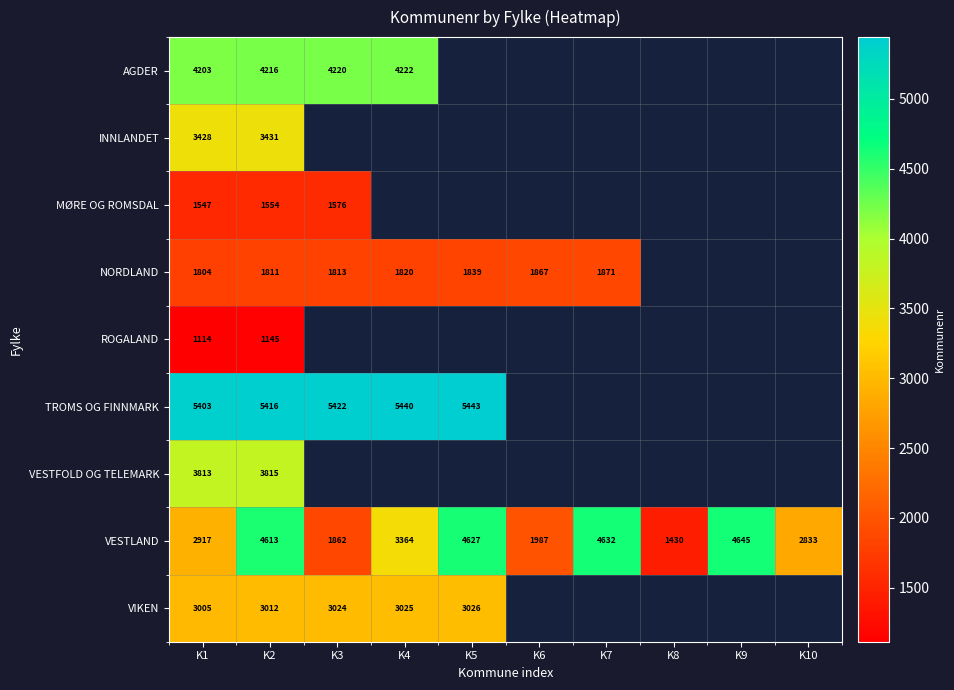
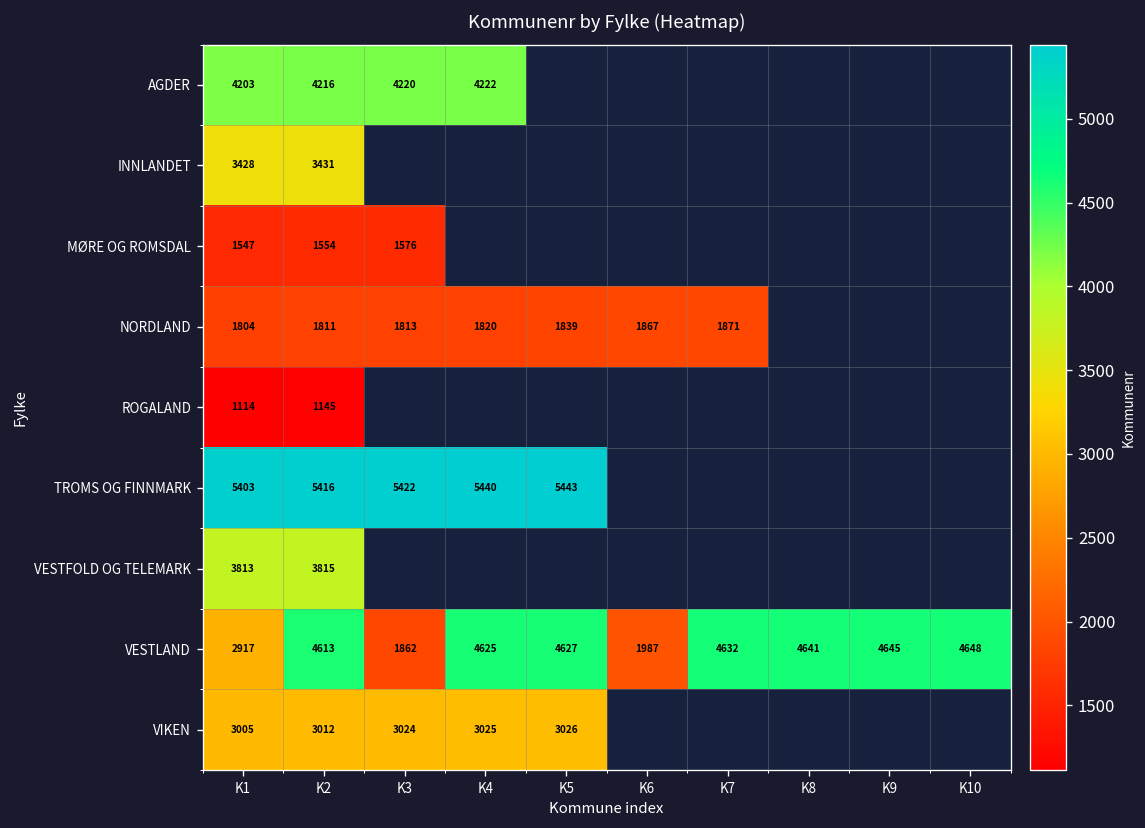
VESTLAND, K4: 3364 -> 4625
VESTLAND, K8: 1430 -> 4641
VESTLAND, K10: 2833 -> 4648
